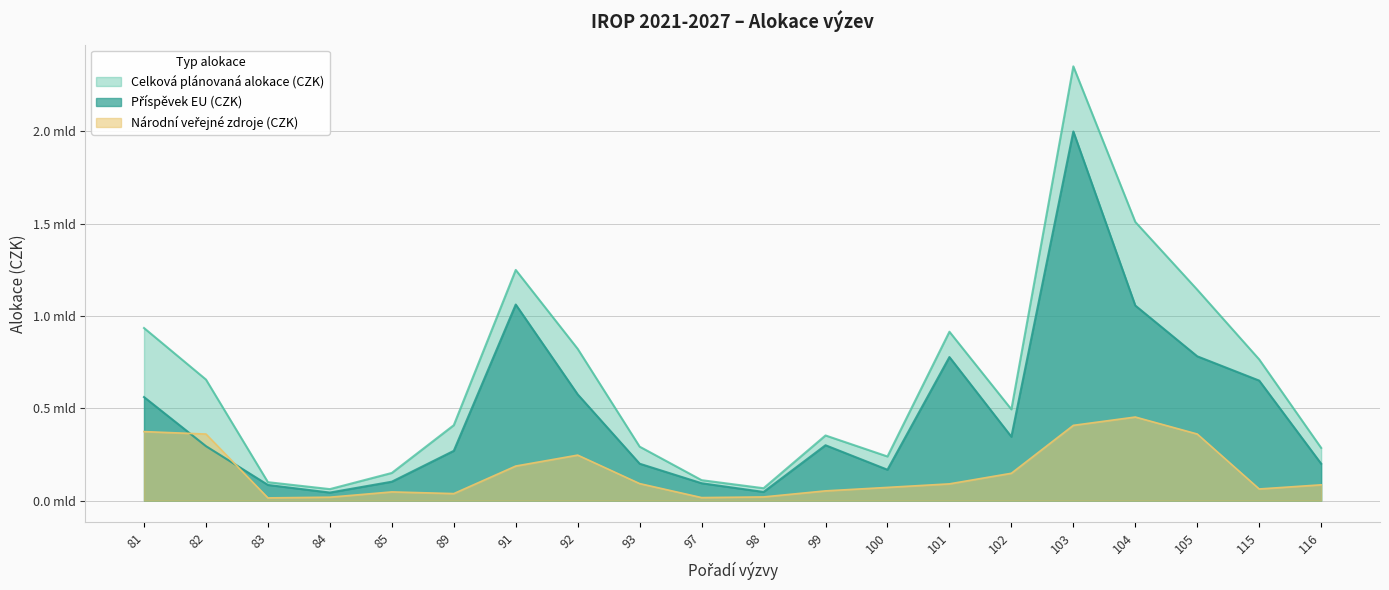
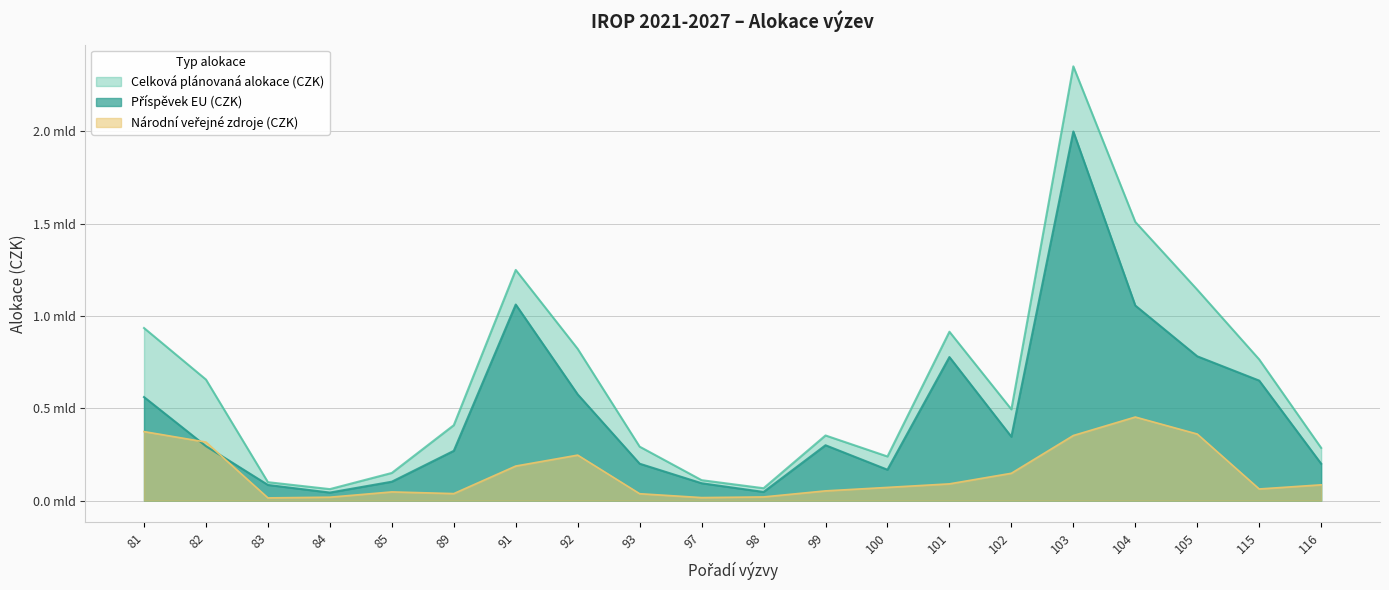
Národní veřejné zdroje (CZK), 82: 0.36 mld -> 0.32 mld
Národní veřejné zdroje (CZK), 93: 0.09 mld -> 0.04 mld
Národní veřejné zdroje (CZK), 103: 0.41 mld -> 0.35 mld
